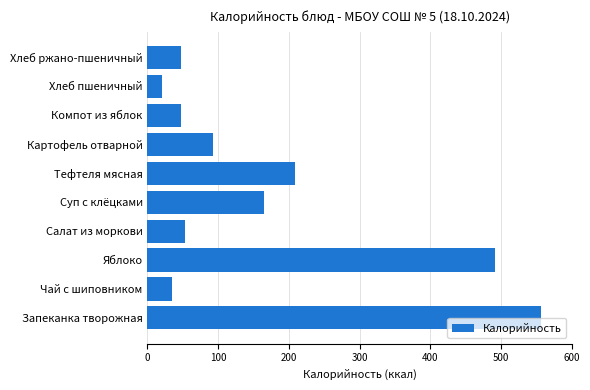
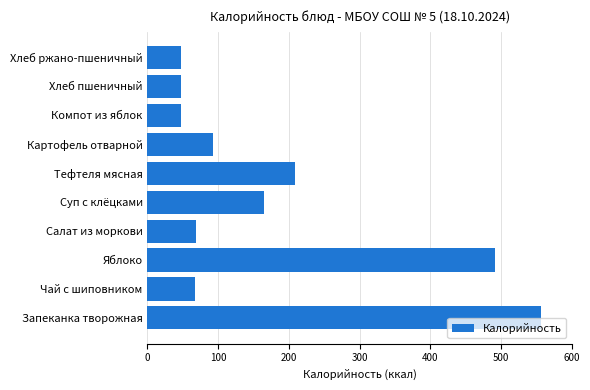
Хлеб пшеничный: 20 -> 50
Салат из моркови: 50 -> 70
Чай с шиповником: 40 -> 70
